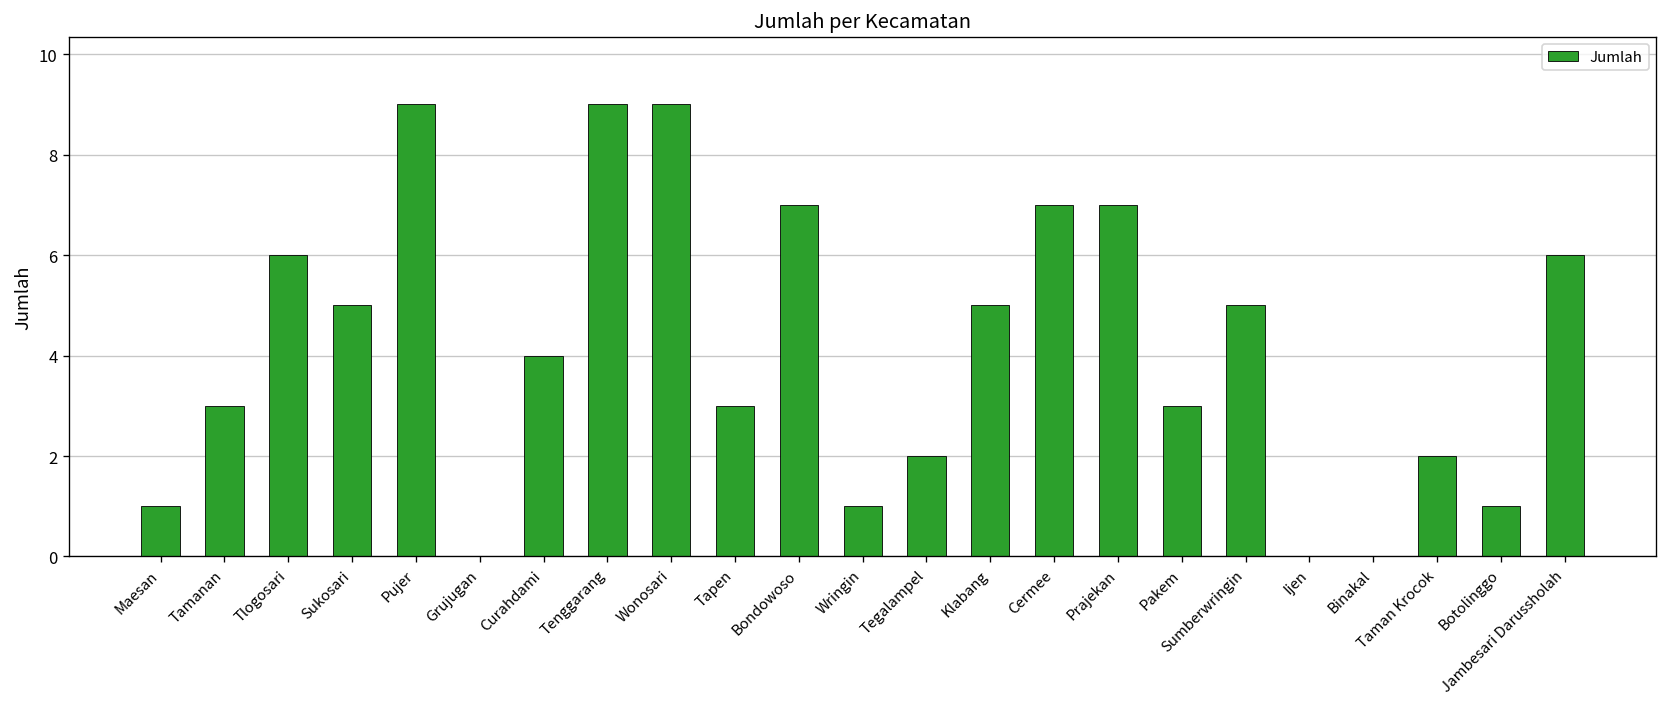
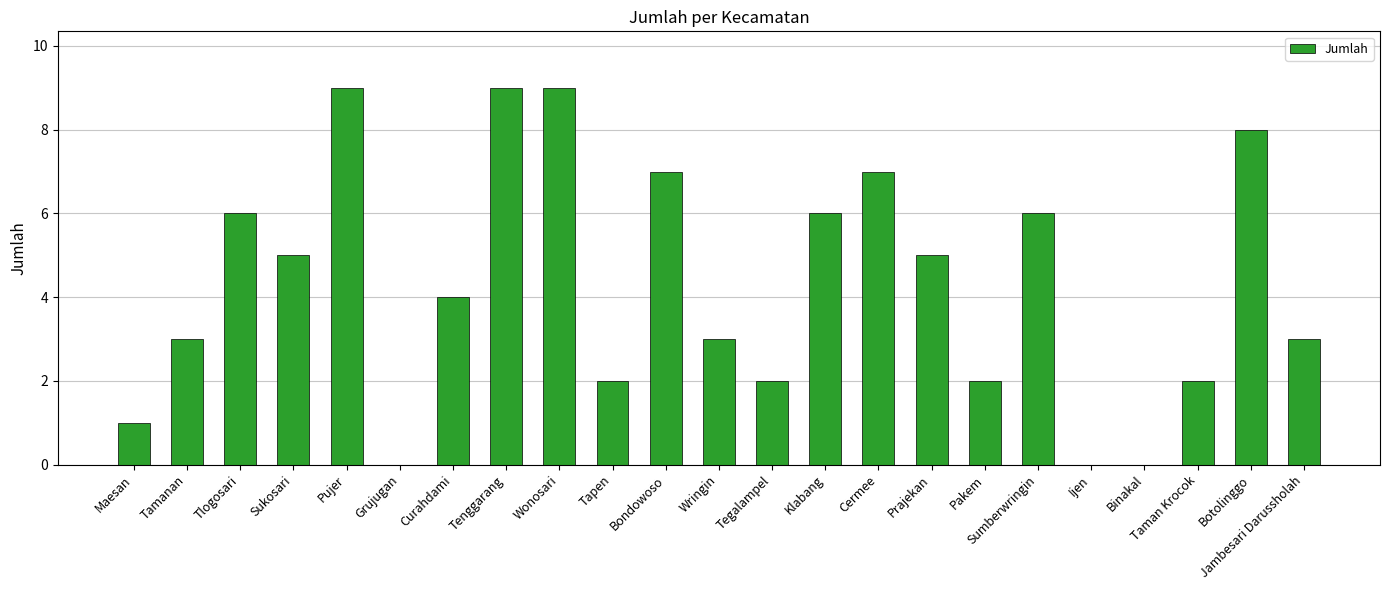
Tapen: 3 -> 2
Wringin: 1 -> 3
Klabang: 5 -> 6
Prajekan: 7 -> 5
Pakem: 3 -> 2
Sumberwringin: 5 -> 6
Botolinggo: 1 -> 8
Jambesari Darussholah: 6 -> 3
